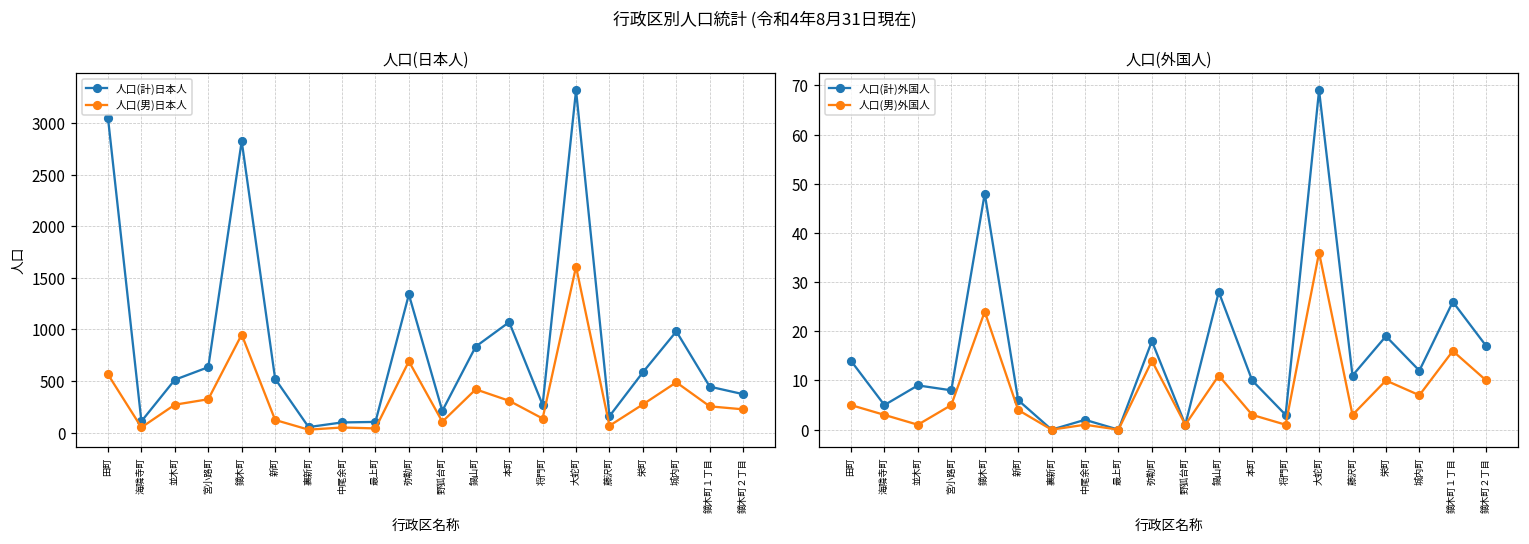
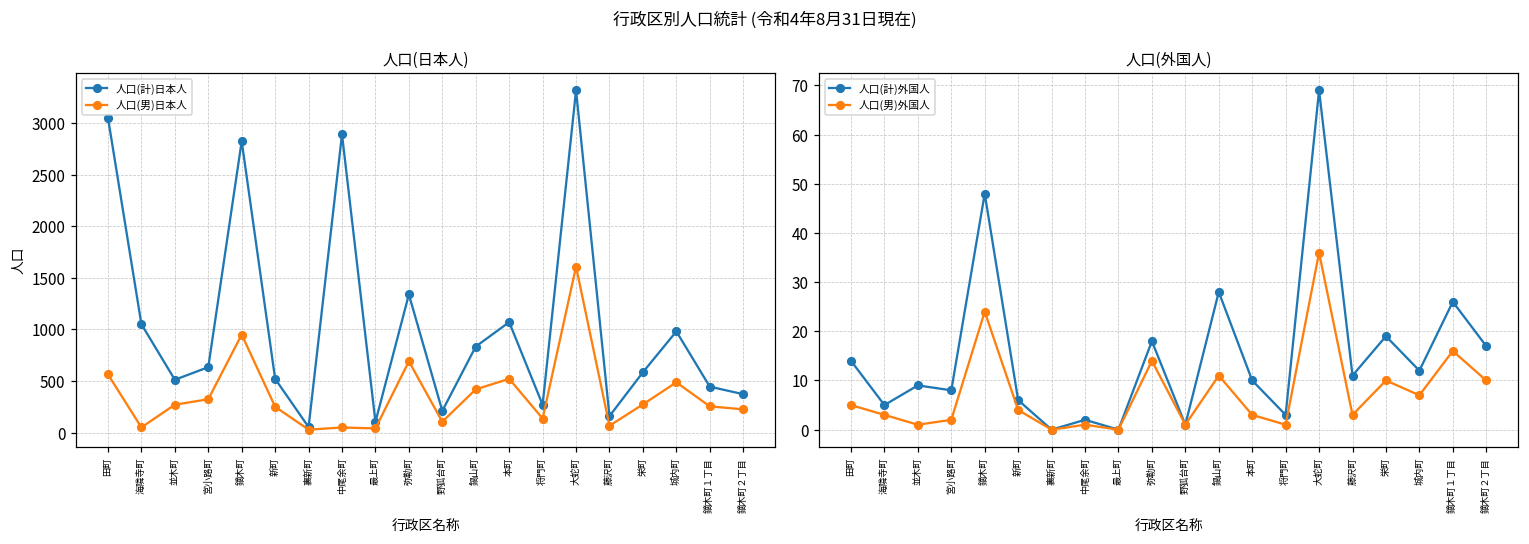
人口(日本人), 人口(計)日本人, 海隣寺町: 100 -> 1100
人口(日本人), 人口(男)日本人, 新町: 100 -> 300
人口(日本人), 人口(計)日本人, 中尾余町: 100 -> 2900
人口(日本人), 人口(男)日本人, 本町: 300 -> 500
人口(外国人), 人口(男)外国人, 宮小路町: 5 -> 2
